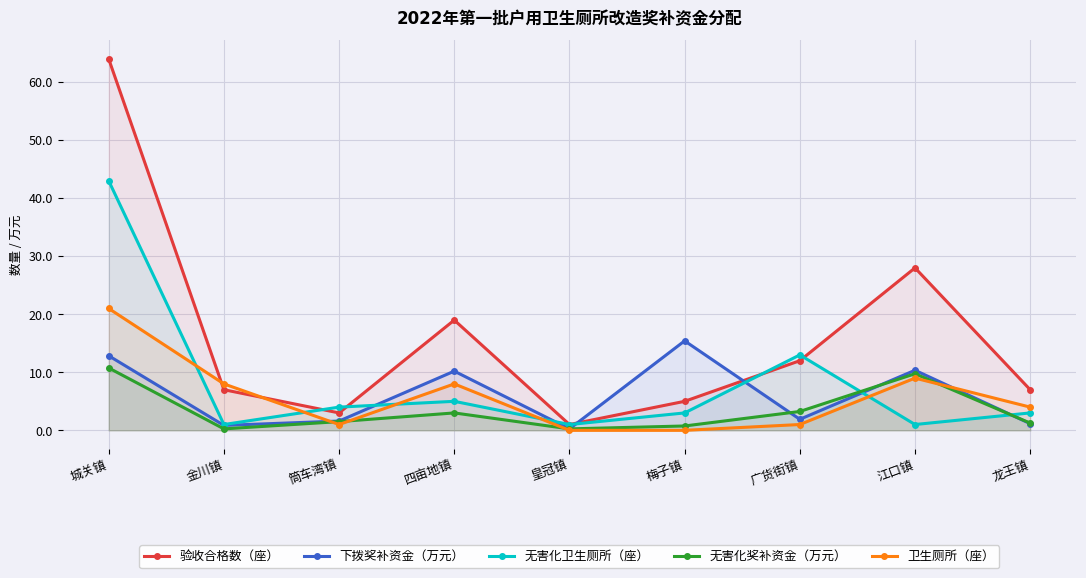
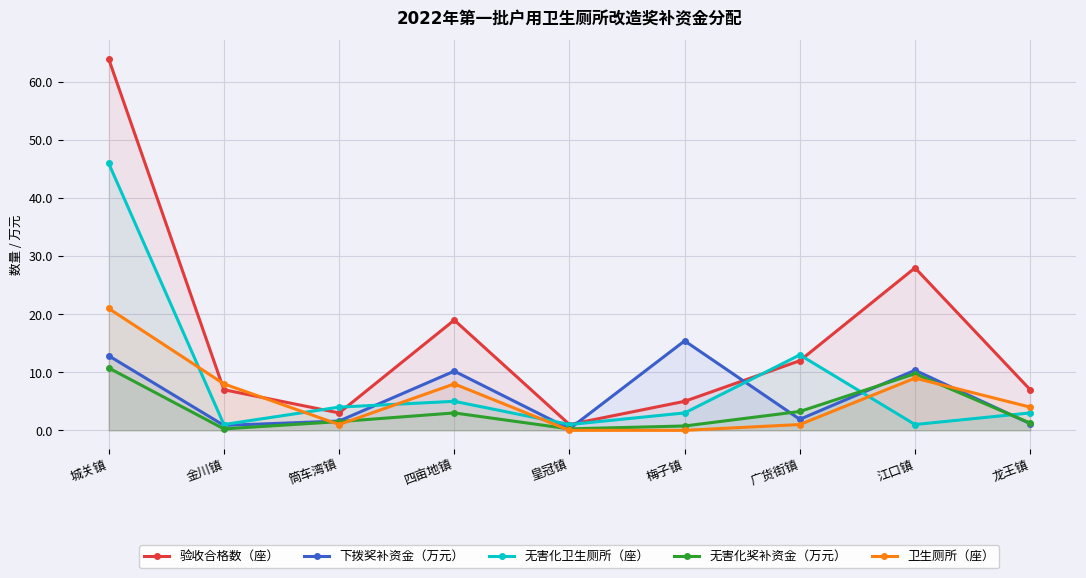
无害化卫生厕所（座）, 城关镇: 43 -> 46
